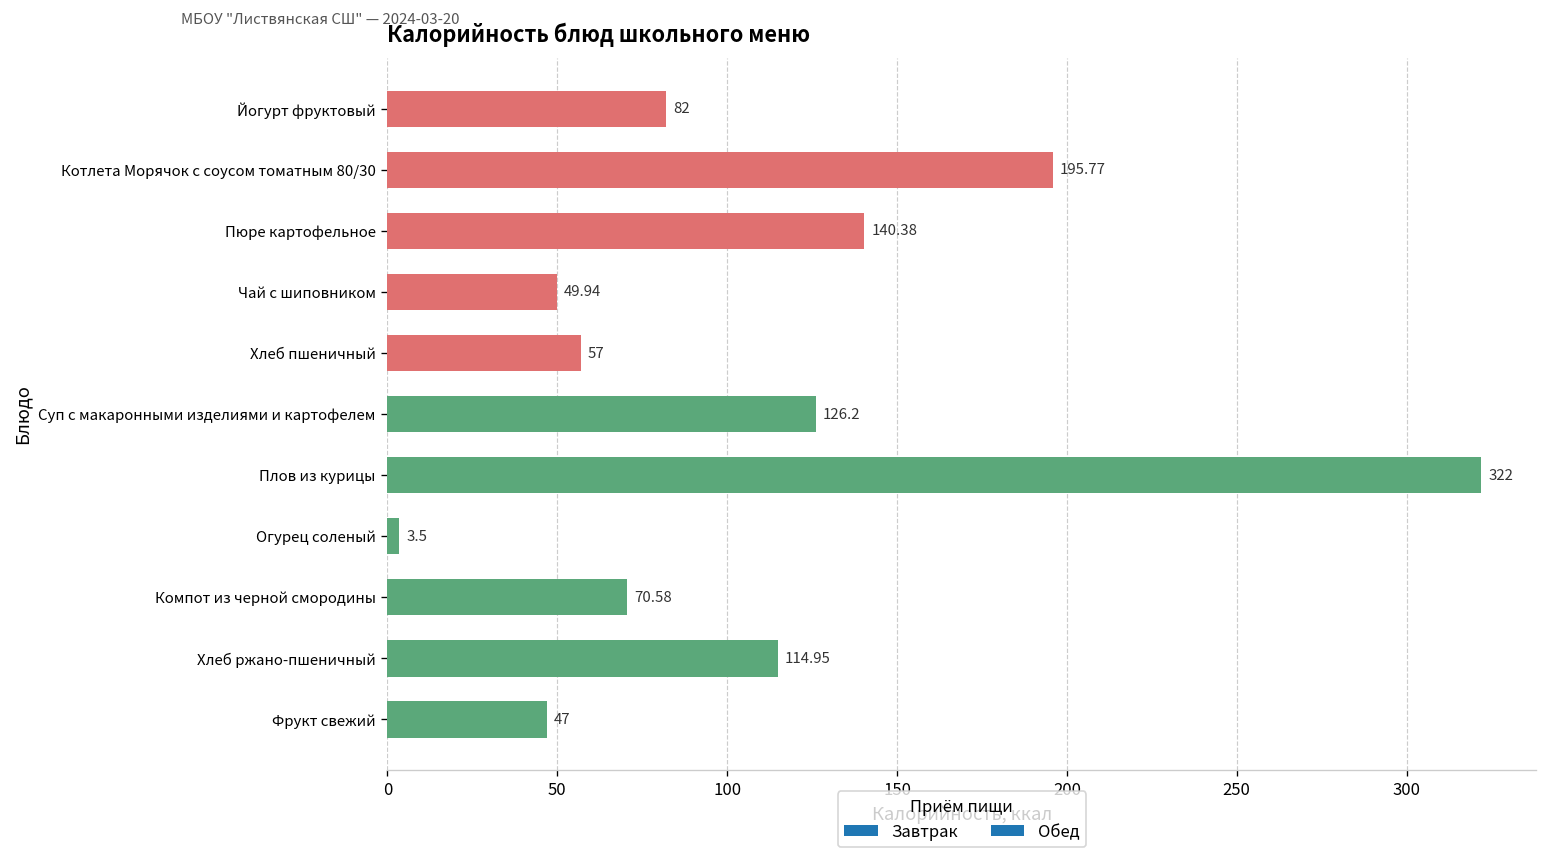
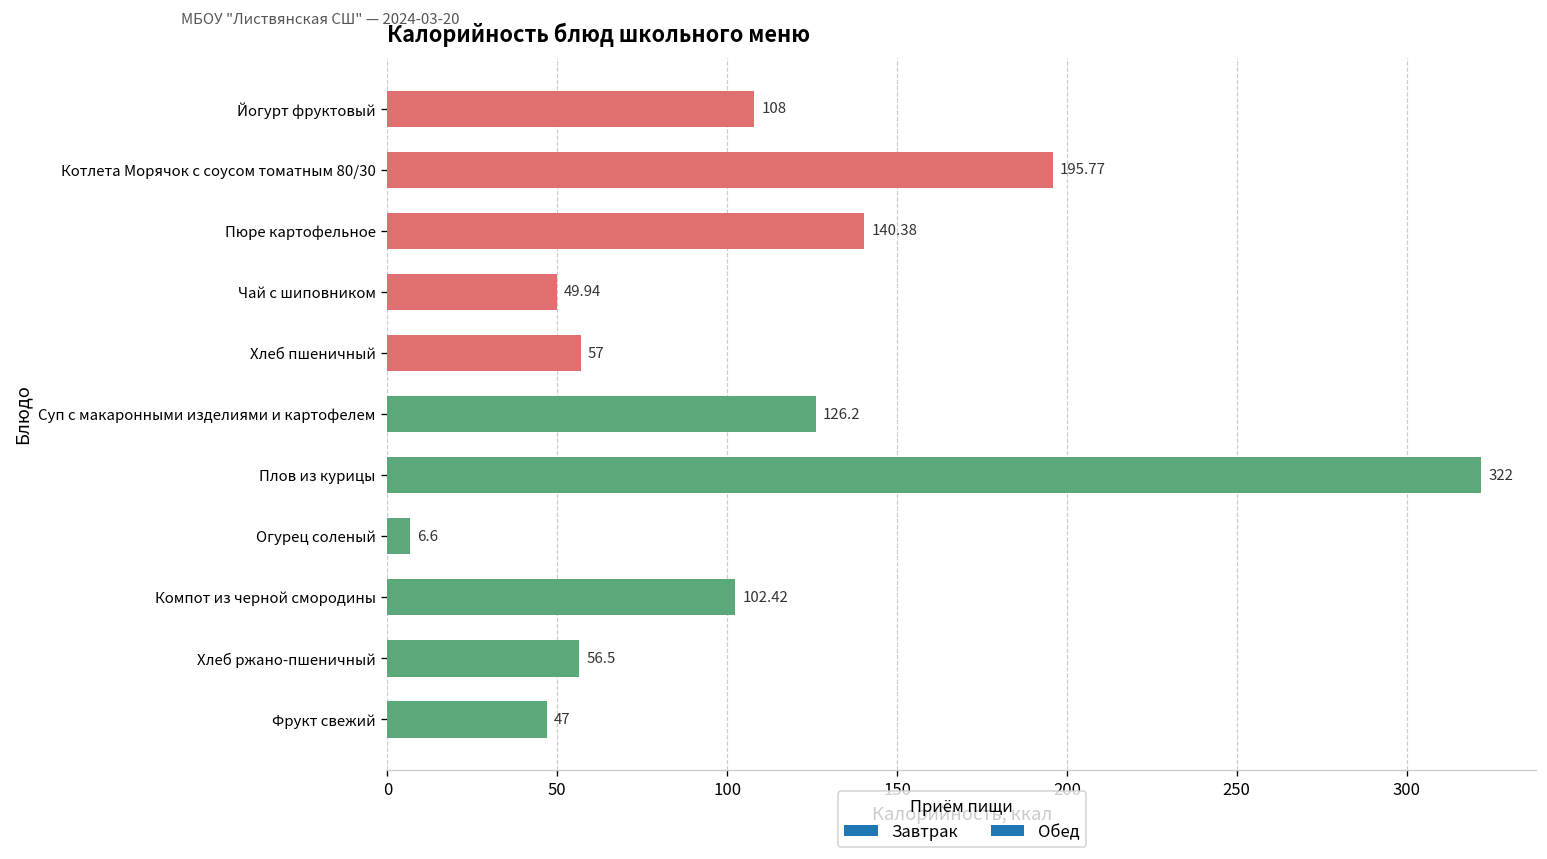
Йогурт фруктовый: 82 -> 108
Огурец соленый: 3.5 -> 6.6
Компот из черной смородины: 70.58 -> 102.42
Хлеб ржано-пшеничный: 114.95 -> 56.5
